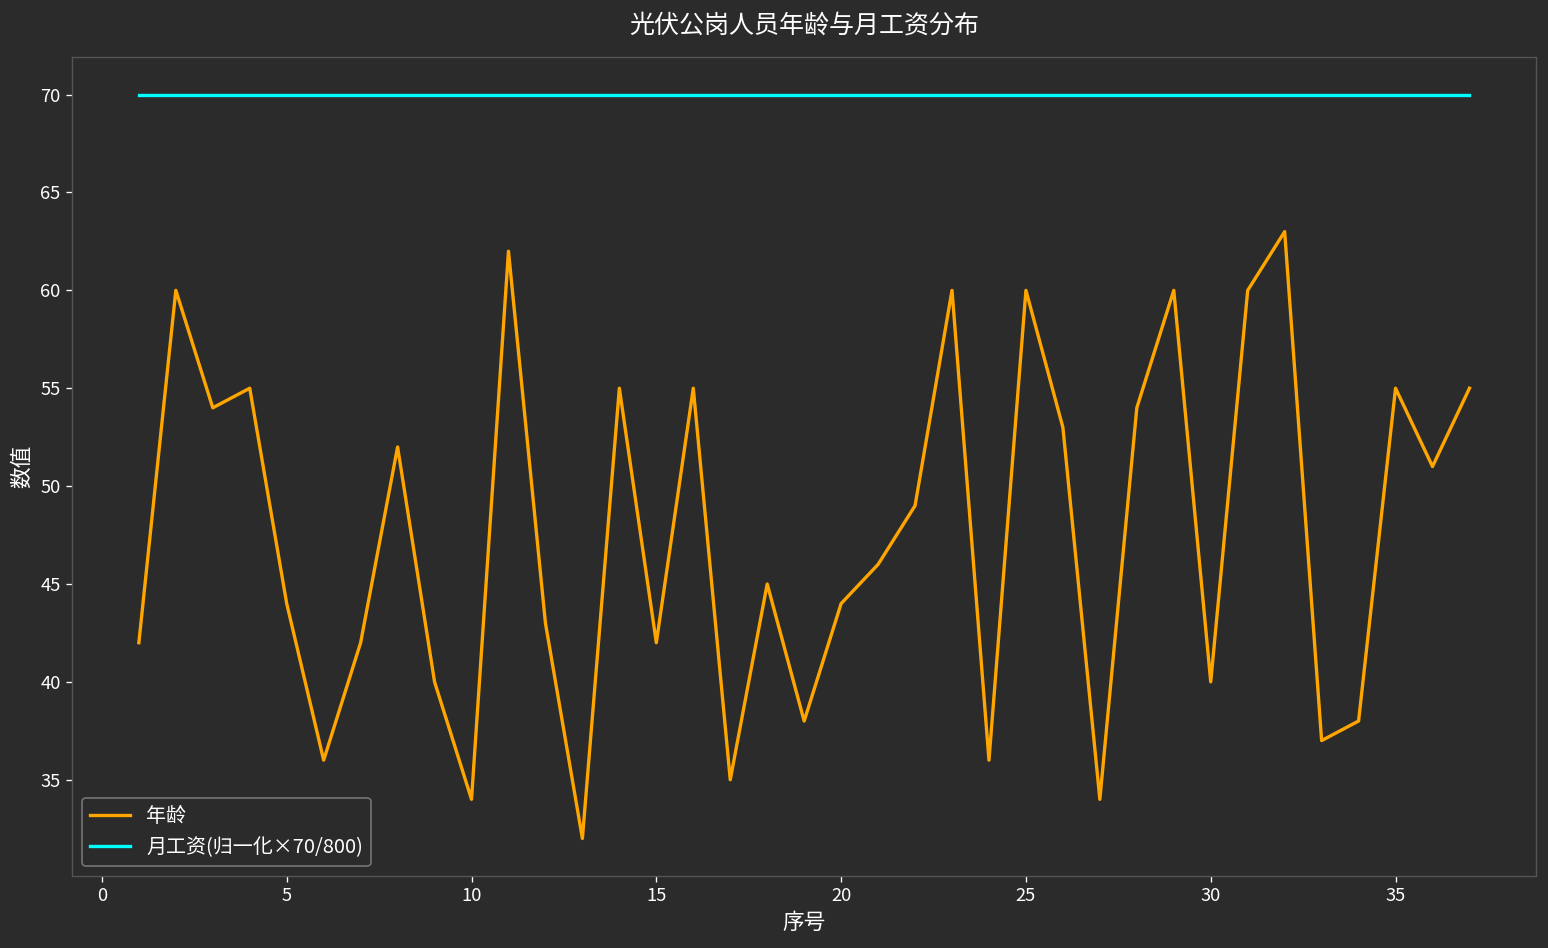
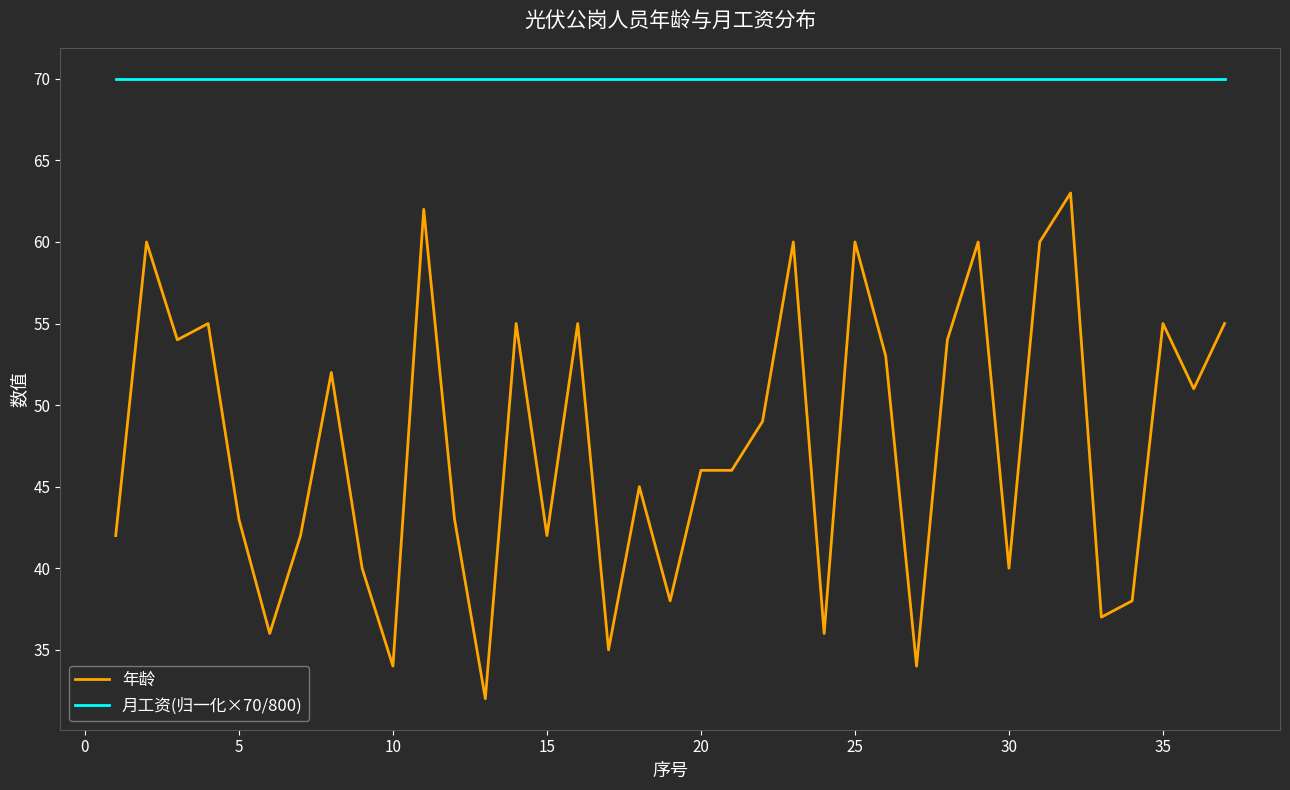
年龄, 5: 44 -> 43
年龄, 20: 44 -> 46
